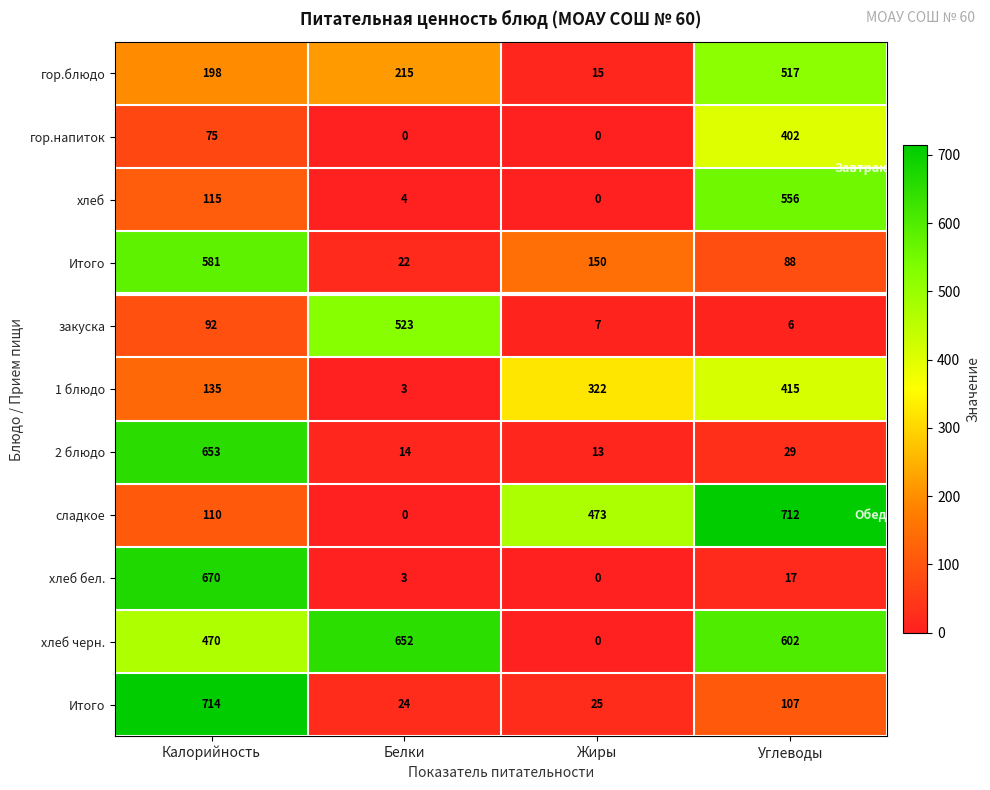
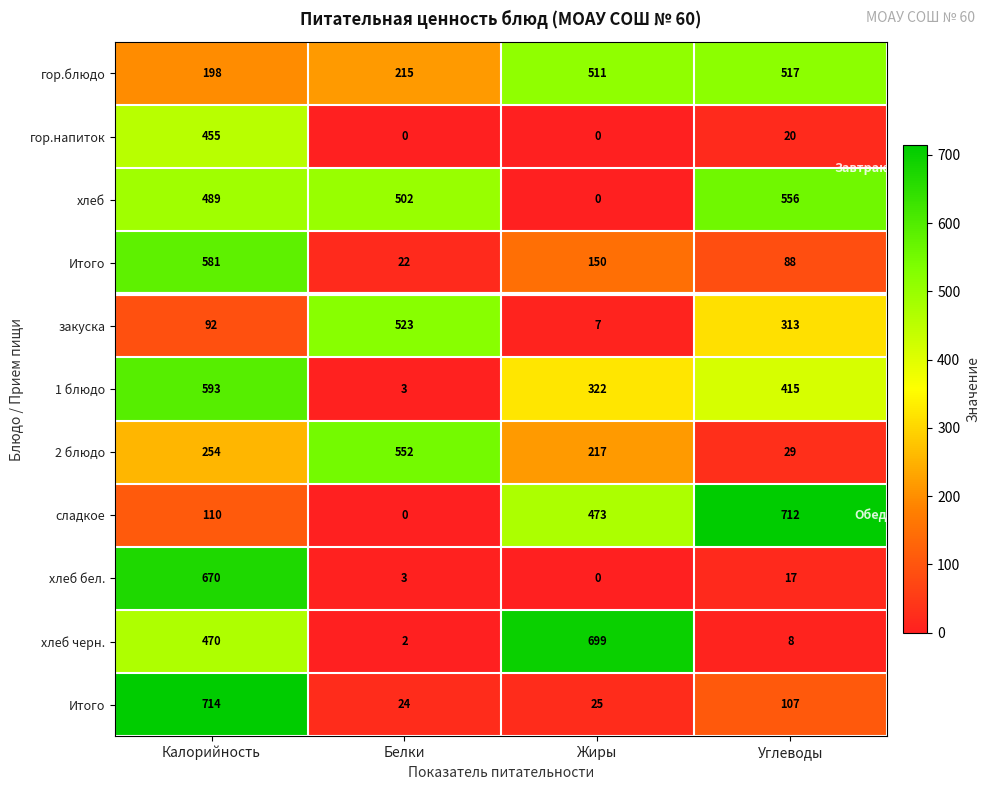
гор.блюдо, Жиры: 15 -> 511
гор.напиток, Калорийность: 75 -> 455
гор.напиток, Углеводы: 402 -> 20
хлеб, Калорийность: 115 -> 489
хлеб, Белки: 4 -> 502
закуска, Углеводы: 6 -> 313
1 блюдо, Калорийность: 135 -> 593
2 блюдо, Калорийность: 653 -> 254
2 блюдо, Белки: 14 -> 552
2 блюдо, Жиры: 13 -> 217
хлеб черн., Белки: 652 -> 2
хлеб черн., Жиры: 0 -> 699
хлеб черн., Углеводы: 602 -> 8
